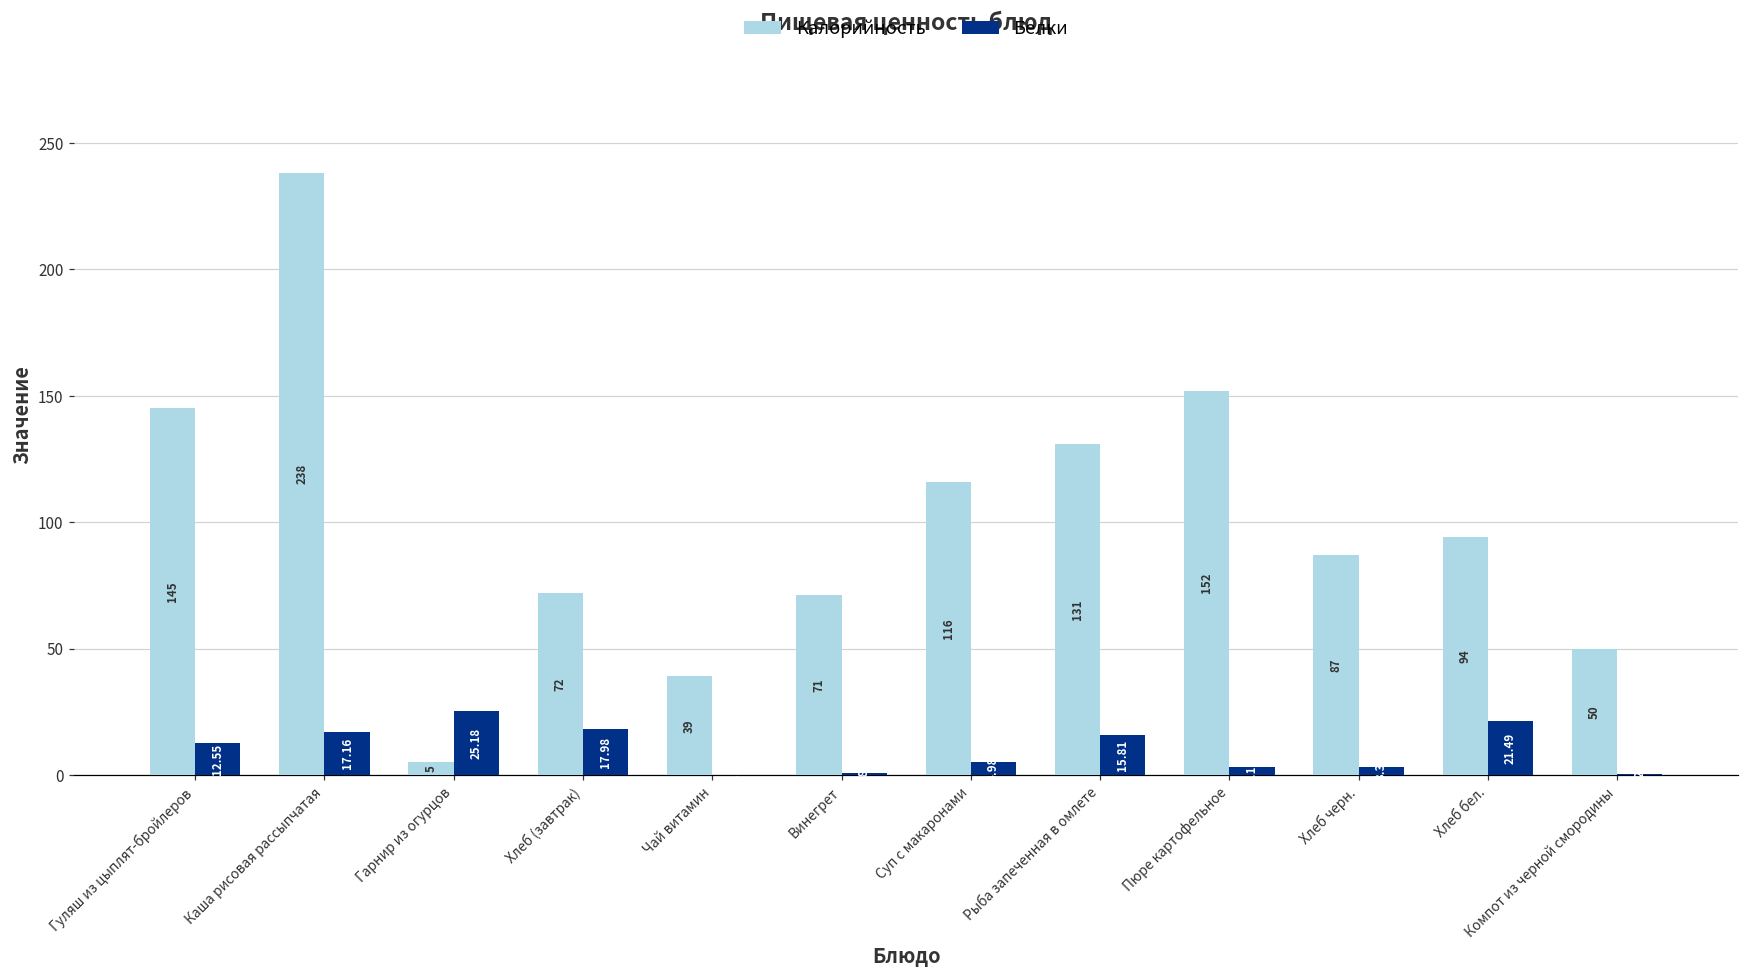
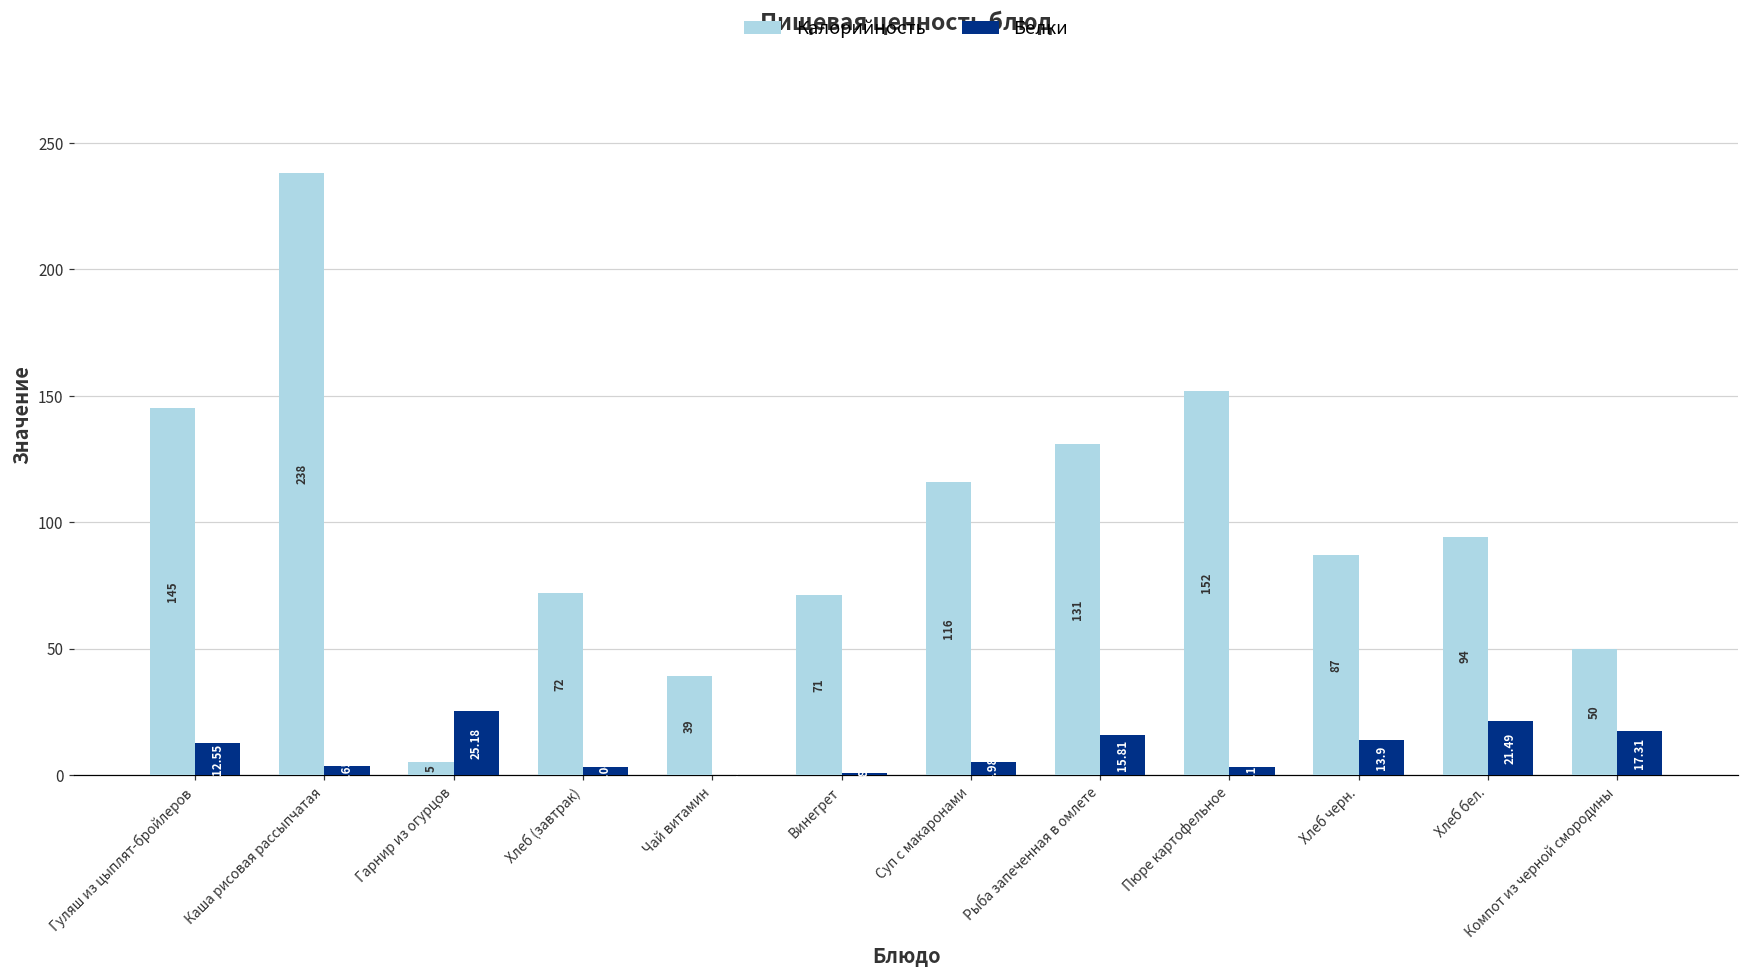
Белки, Каша рисовая рассыпчатая: 17 -> 4
Белки, Хлеб (завтрак): 18 -> 3
Белки, Хлеб черн.: 3 -> 14
Белки, Компот из черной смородины: 0 -> 17
